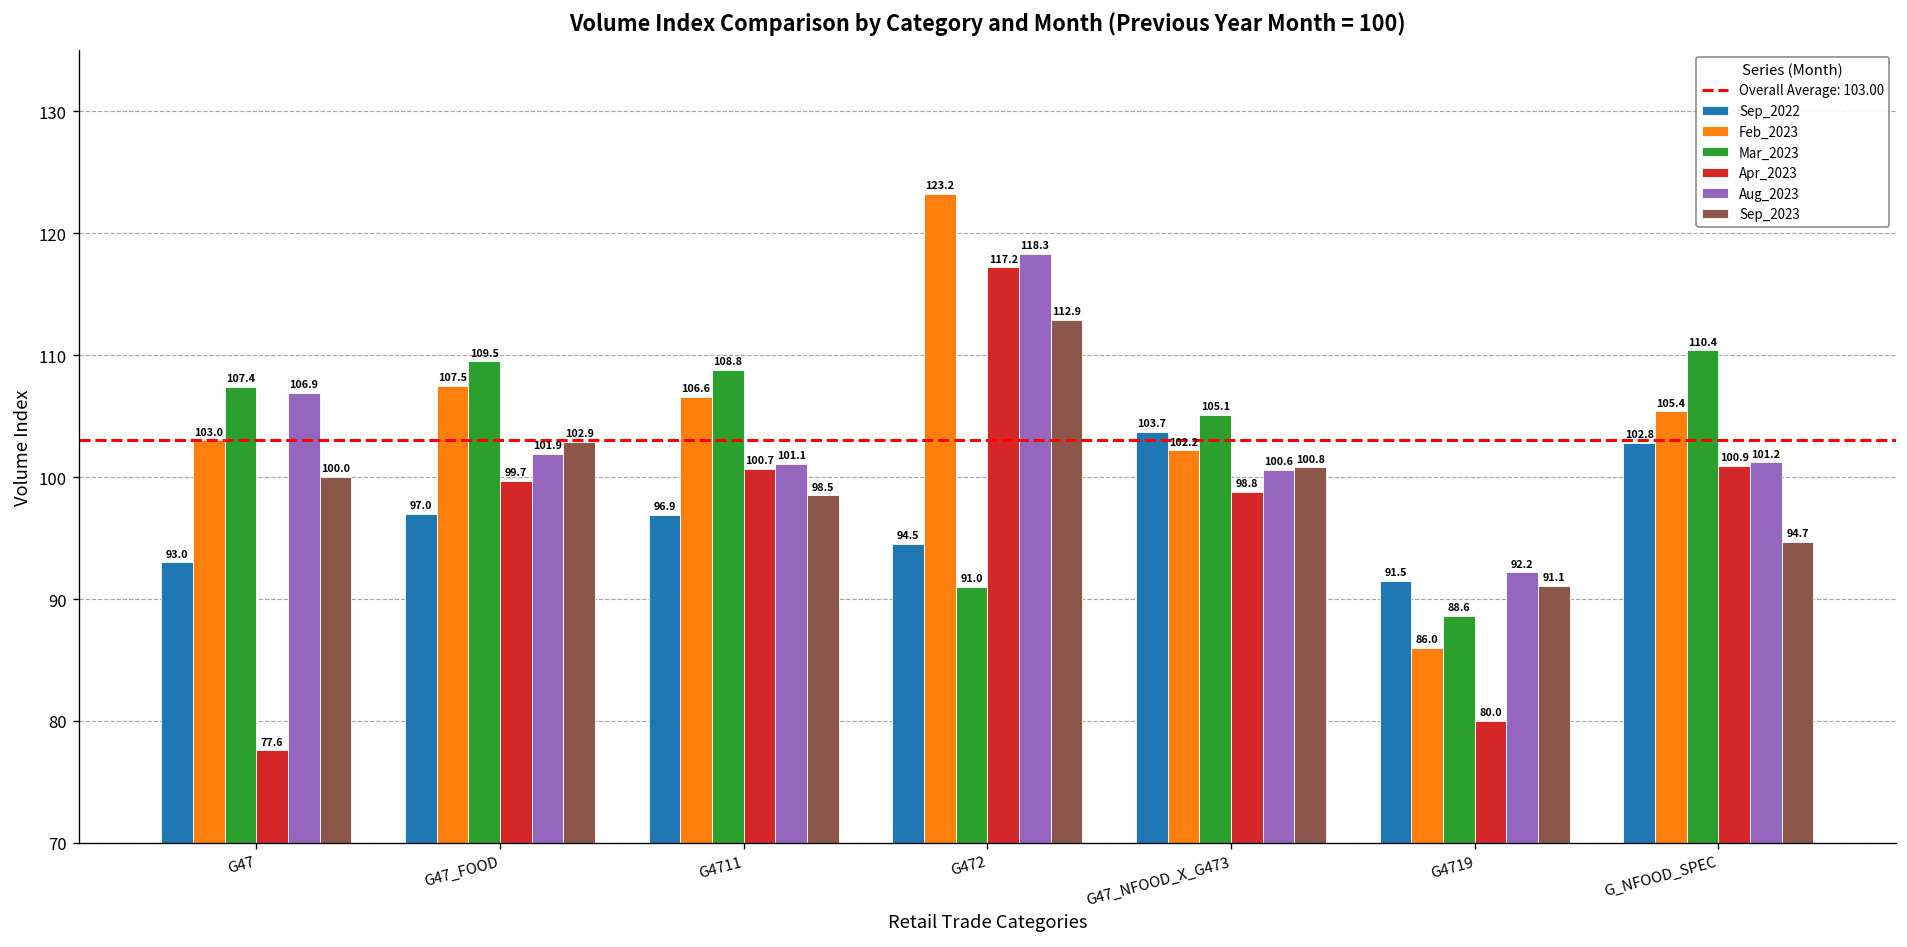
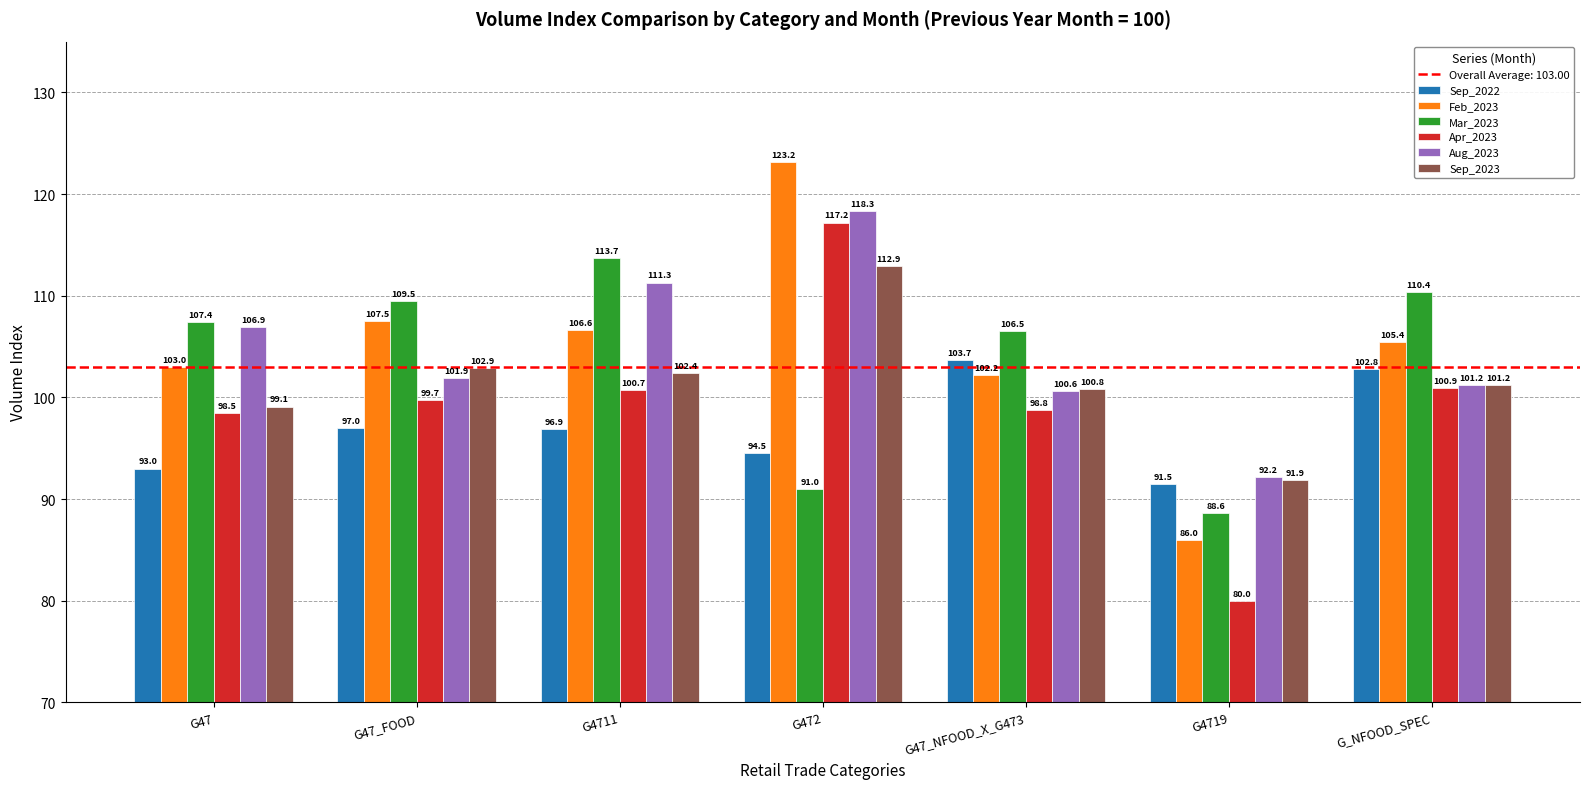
Apr_2023, G47: 77.6 -> 98.5
Sep_2023, G47: 100.0 -> 99.1
Mar_2023, G4711: 108.8 -> 113.7
Aug_2023, G4711: 101.1 -> 111.3
Sep_2023, G4711: 98.5 -> 102.4
Mar_2023, G47_NFOOD_X_G473: 105.1 -> 106.5
Sep_2023, G4719: 91.1 -> 91.9
Sep_2023, G_NFOOD_SPEC: 94.7 -> 101.2
